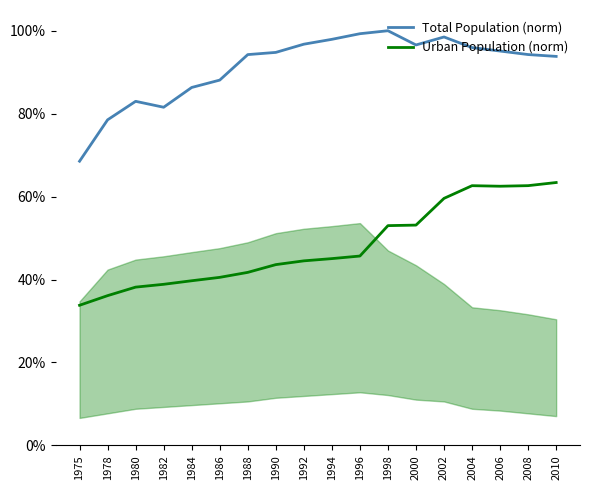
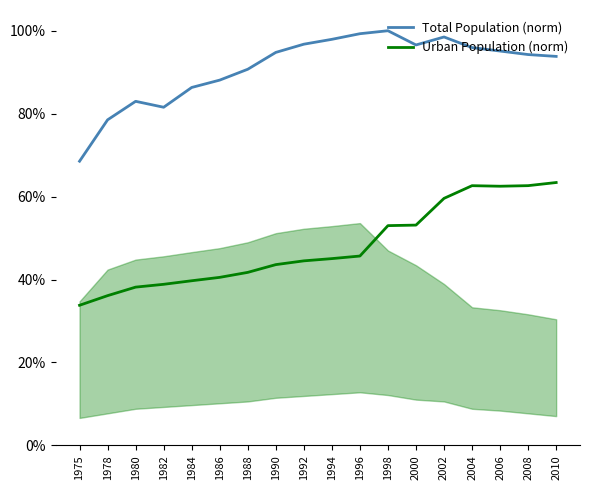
Total Population (norm), 1988: 94% -> 91%
